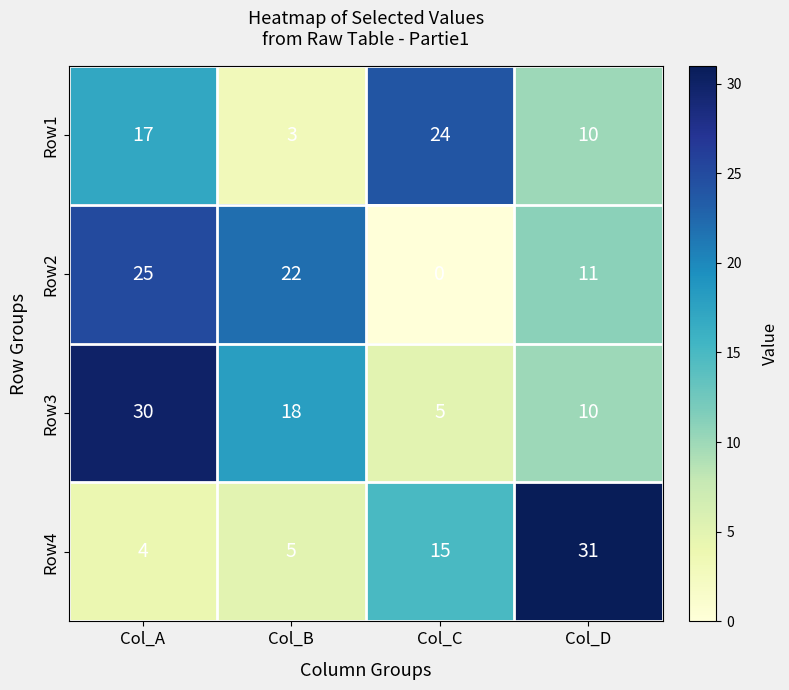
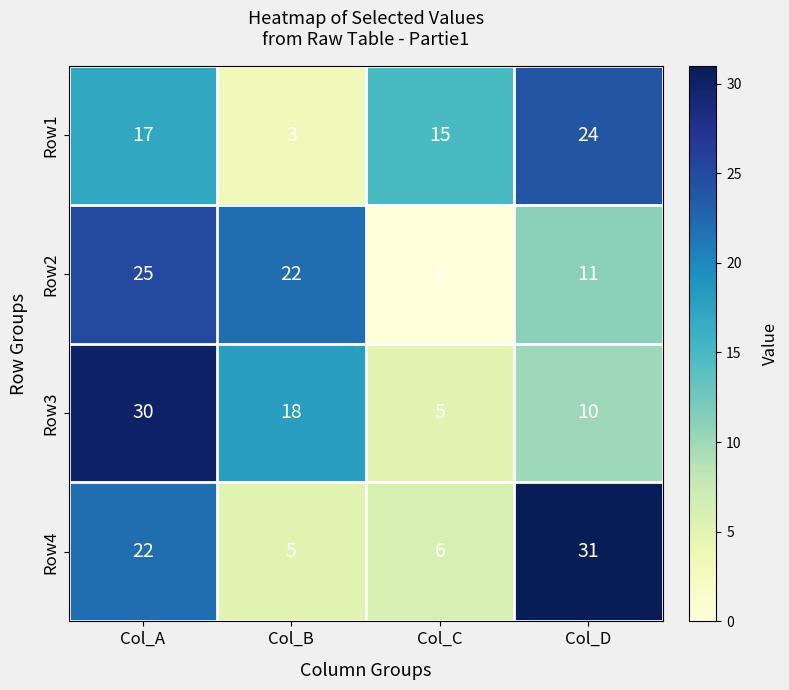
Row1, Col_C: 24 -> 15
Row1, Col_D: 10 -> 24
Row4, Col_A: 4 -> 22
Row4, Col_C: 15 -> 6
